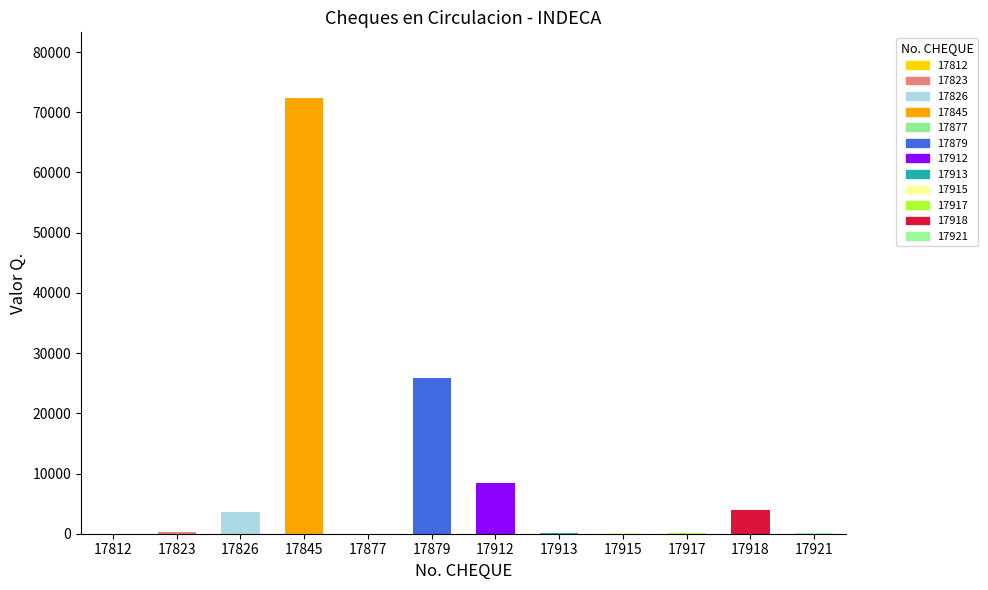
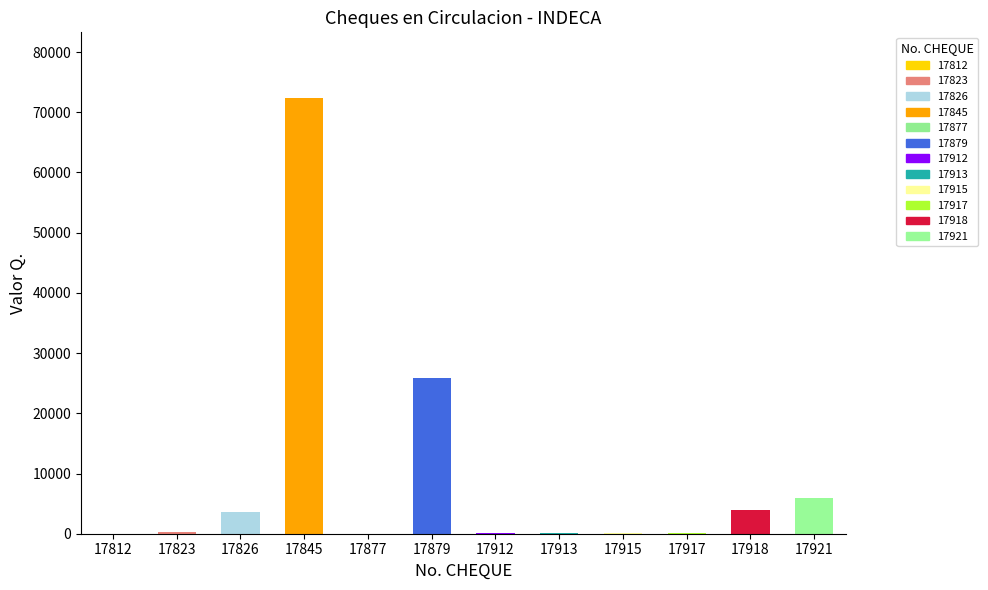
17912: 8000 -> 0
17921: 0 -> 6000
